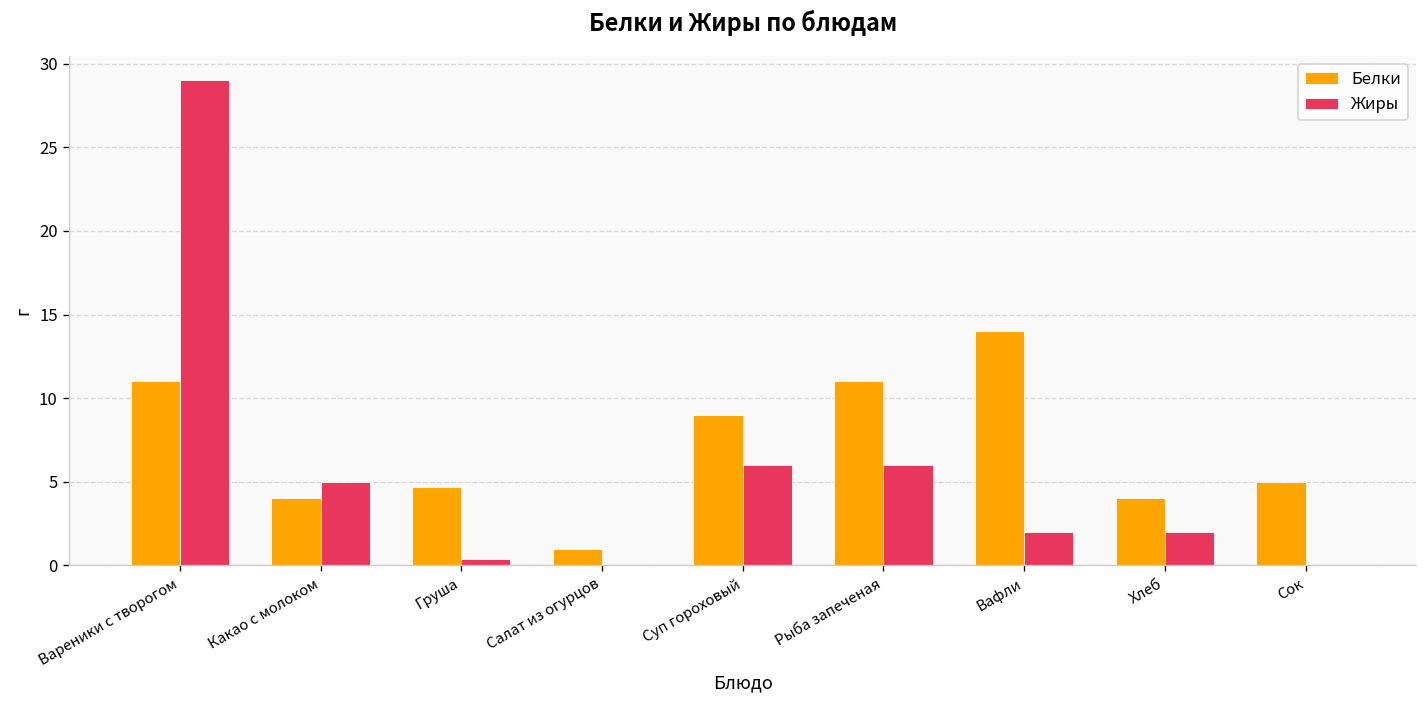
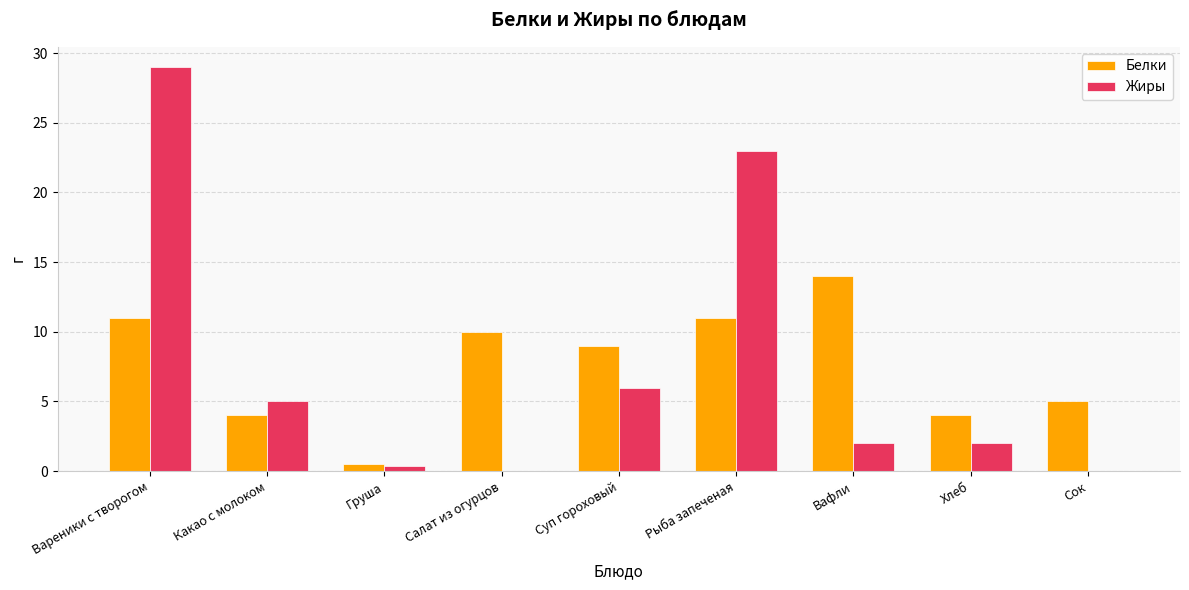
Белки, Груша: 4.7 -> 0.5
Белки, Салат из огурцов: 1 -> 10
Жиры, Рыба запеченая: 6 -> 23
